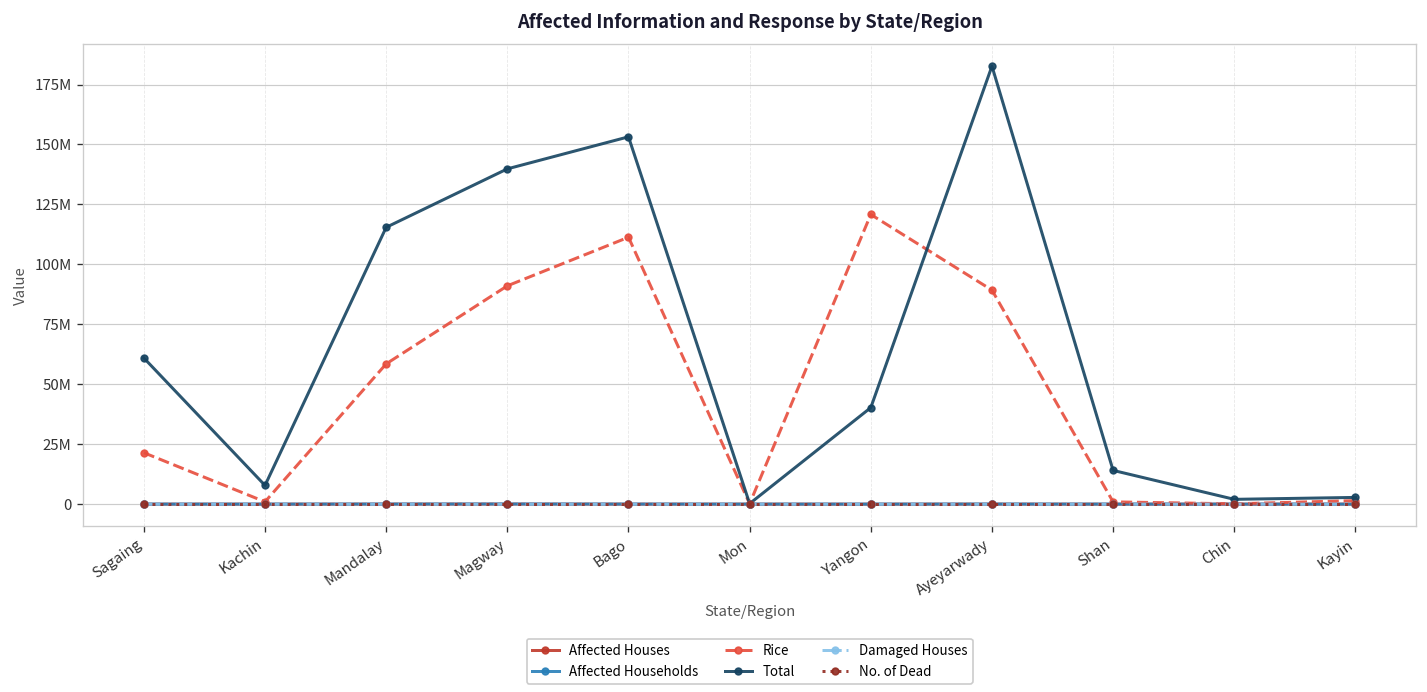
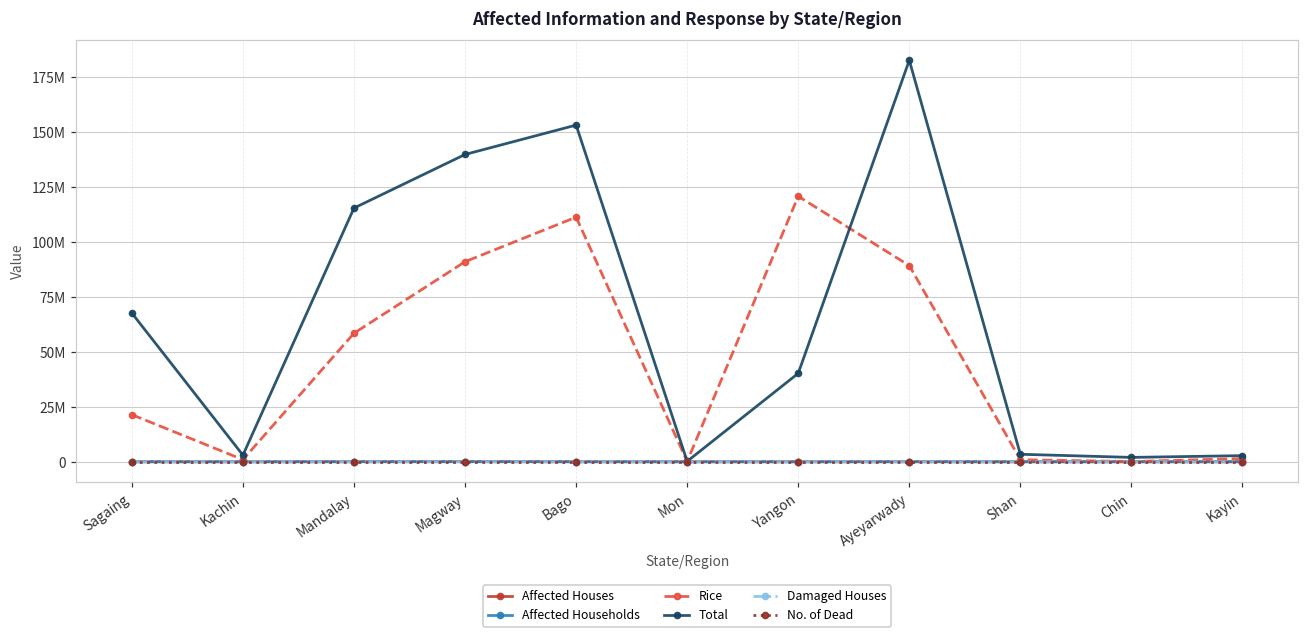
Total, Sagaing: 61000000 -> 68000000
Total, Kachin: 8000000 -> 3000000
Total, Shan: 14000000 -> 3000000
